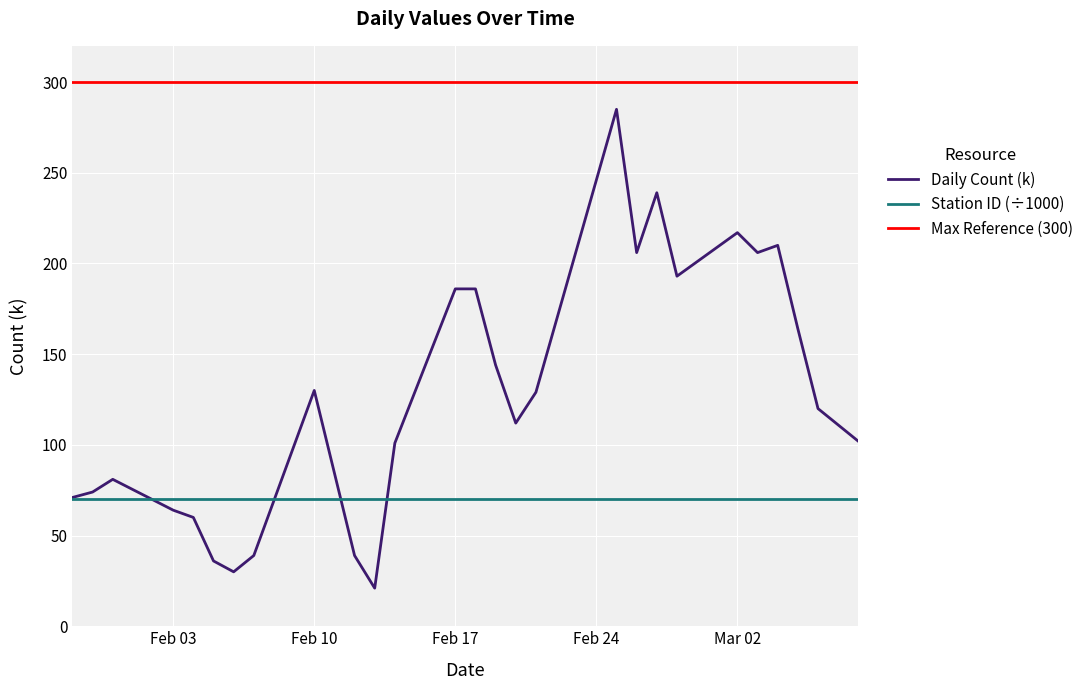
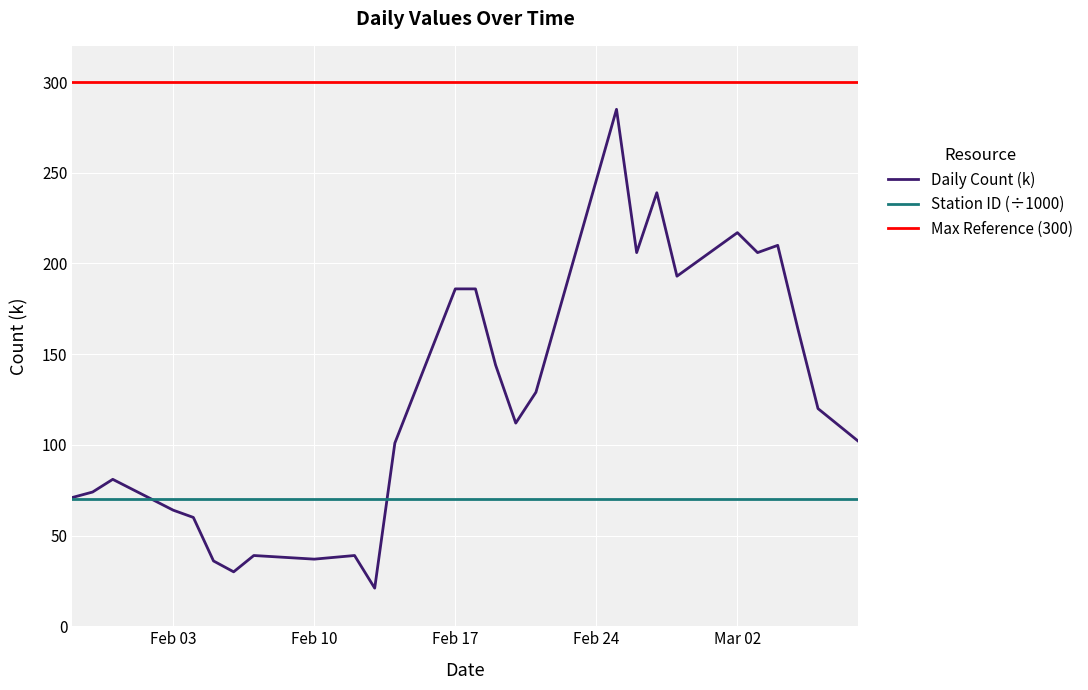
Daily Count (k), Feb 10: 130 -> 37
